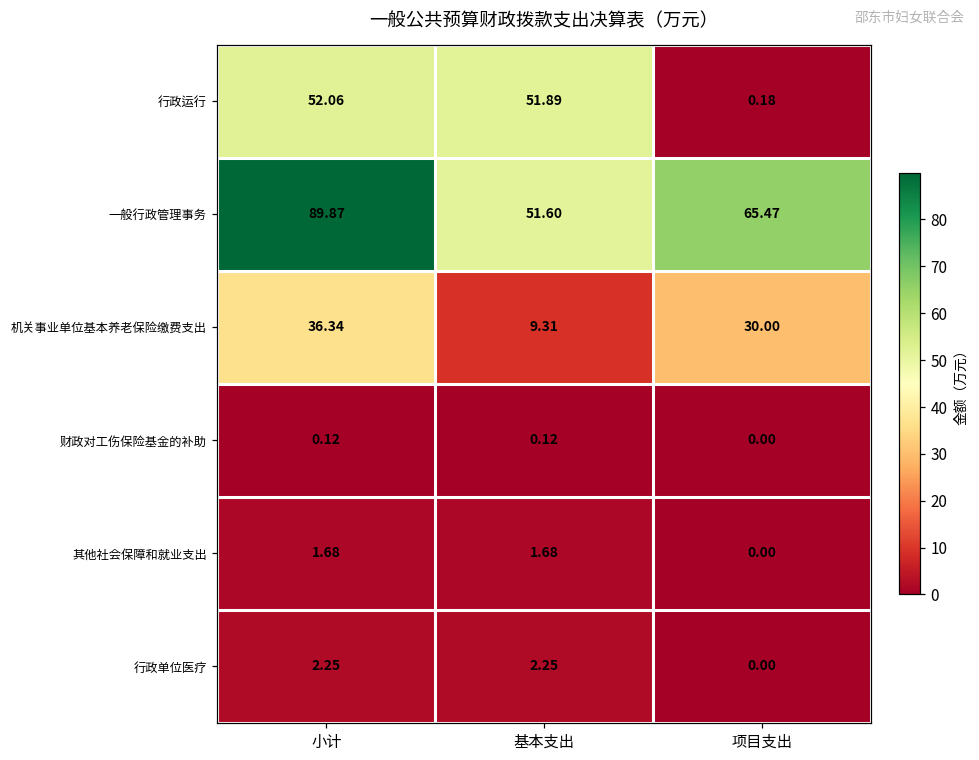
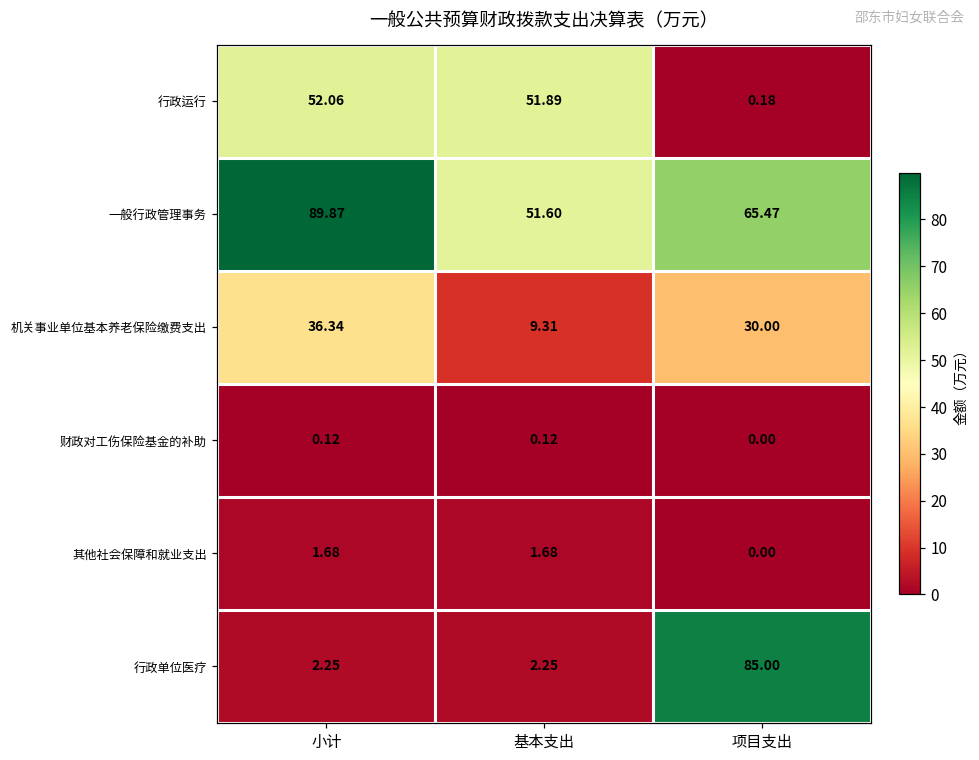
行政单位医疗, 项目支出: 0.00 -> 85.00
